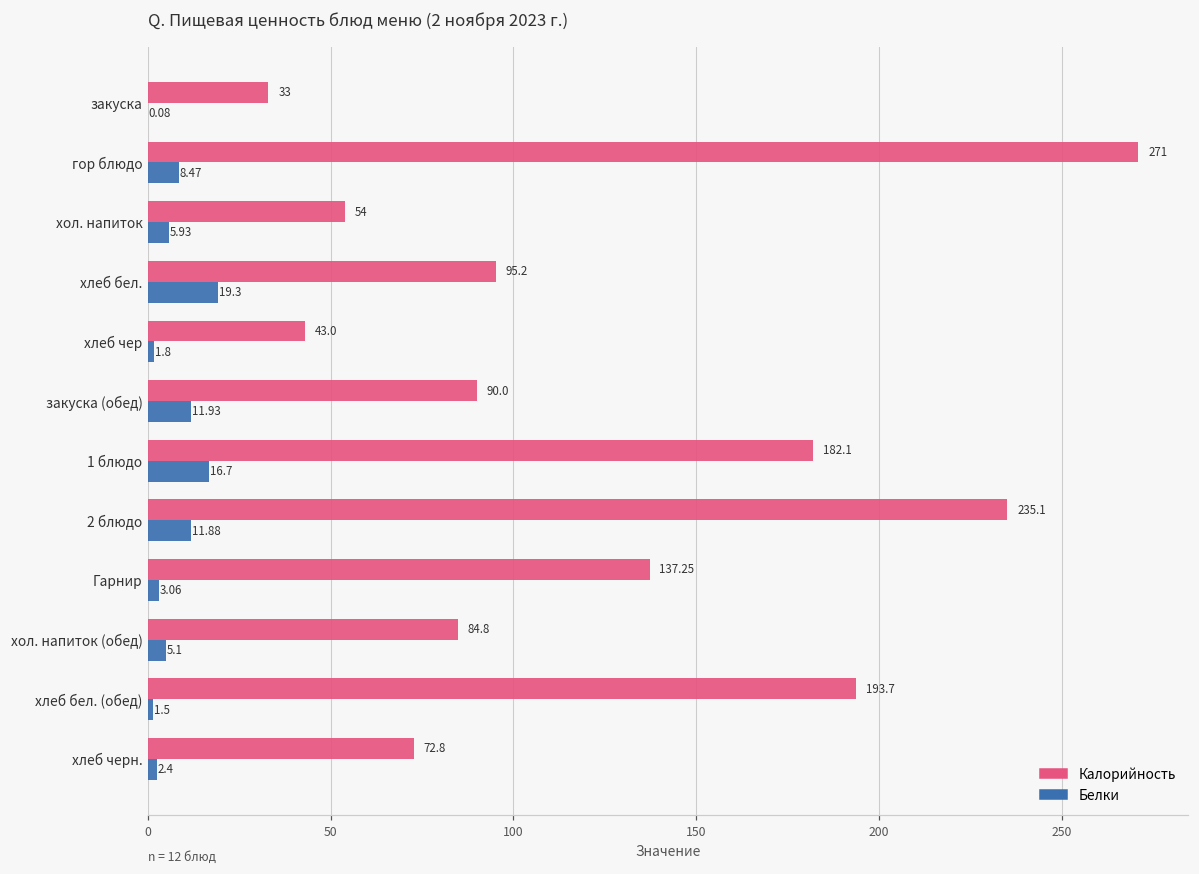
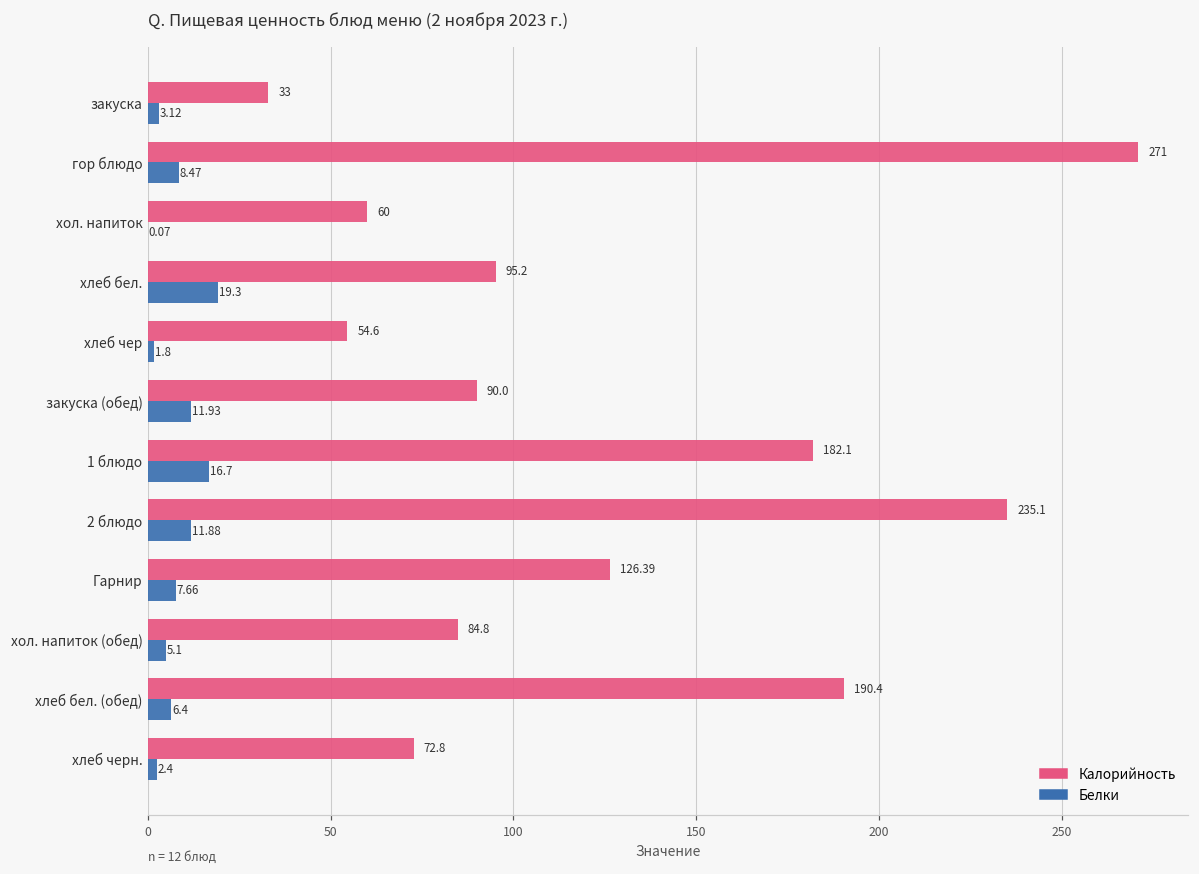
Белки, закуска: 0.08 -> 3.12
Калорийность, хол. напиток: 54 -> 60
Белки, хол. напиток: 5.93 -> 0.07
Калорийность, хлеб чер: 43.0 -> 54.6
Калорийность, Гарнир: 137.25 -> 126.39
Белки, Гарнир: 3.06 -> 7.66
Калорийность, хлеб бел. (обед): 193.7 -> 190.4
Белки, хлеб бел. (обед): 1.5 -> 6.4
